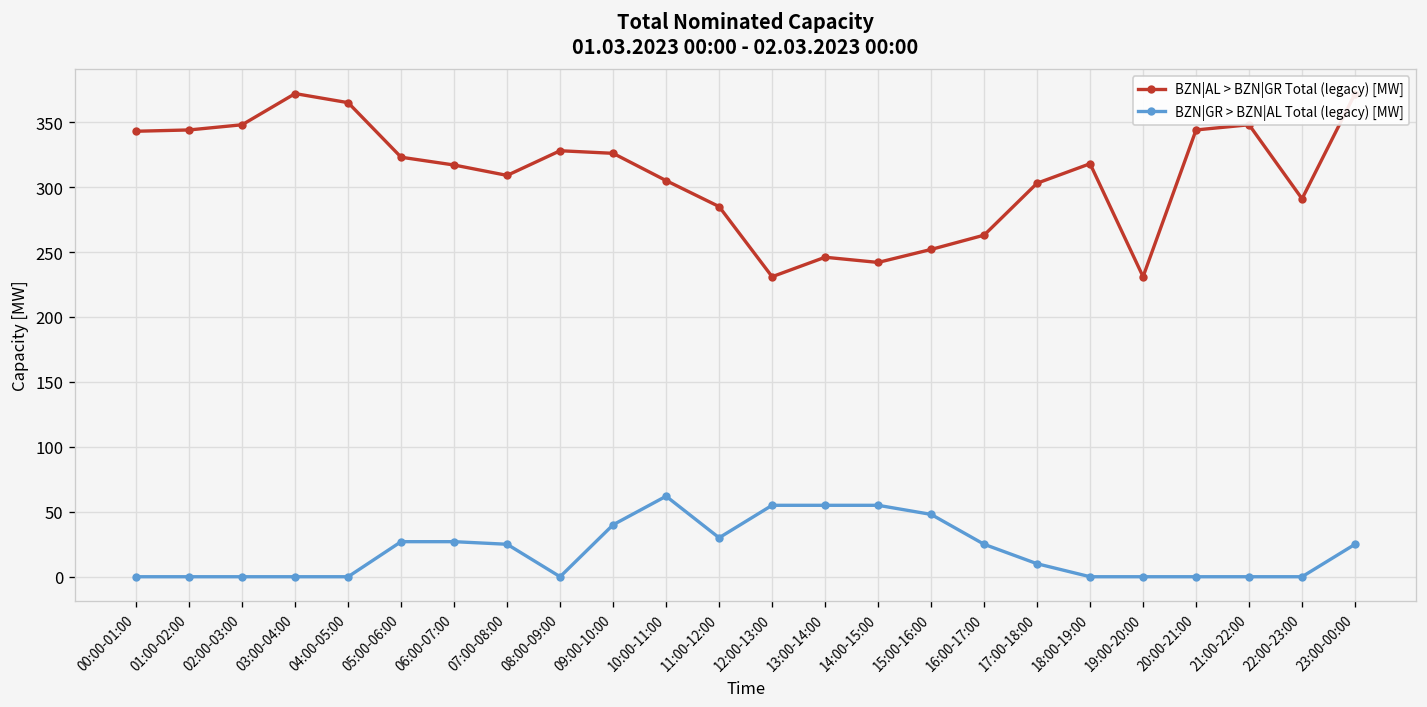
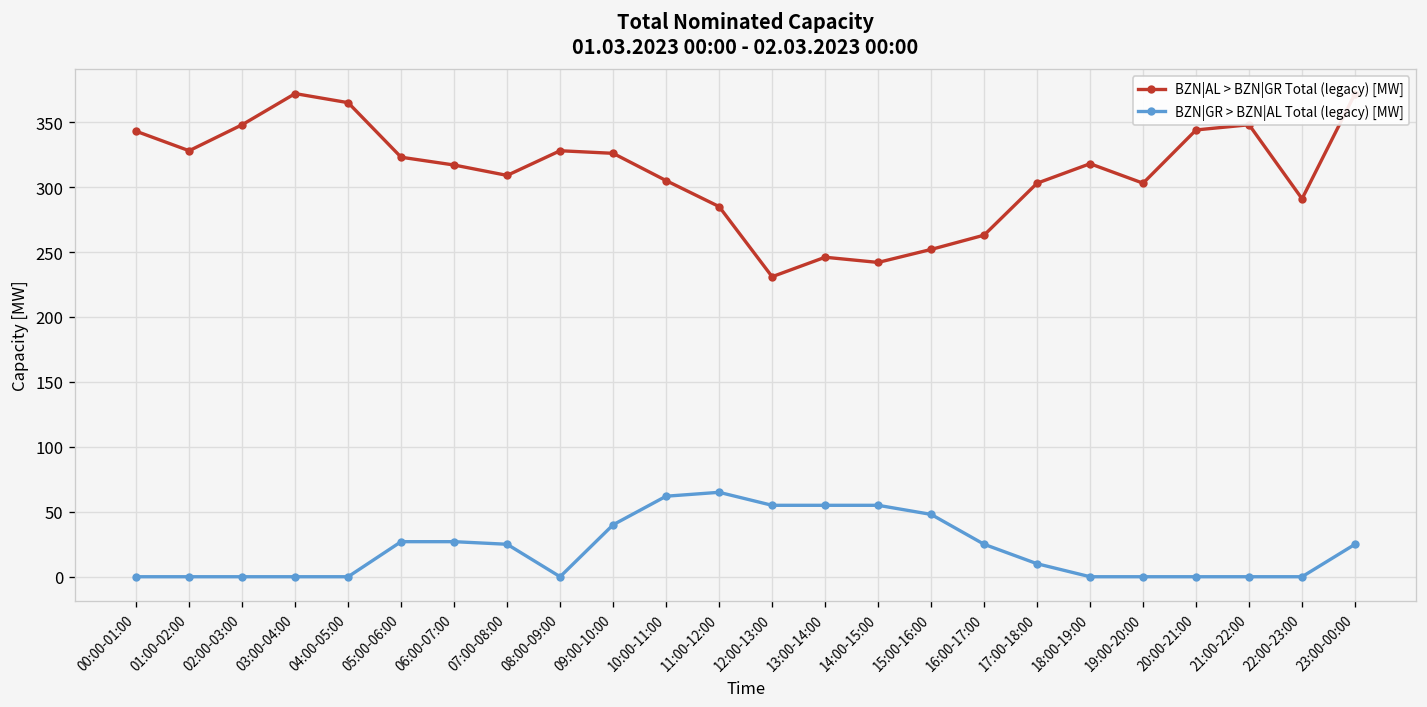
BZN|AL > BZN|GR Total (legacy) [MW], 01:00-02:00: 344 -> 328
BZN|GR > BZN|AL Total (legacy) [MW], 11:00-12:00: 30 -> 65
BZN|AL > BZN|GR Total (legacy) [MW], 19:00-20:00: 231 -> 303
